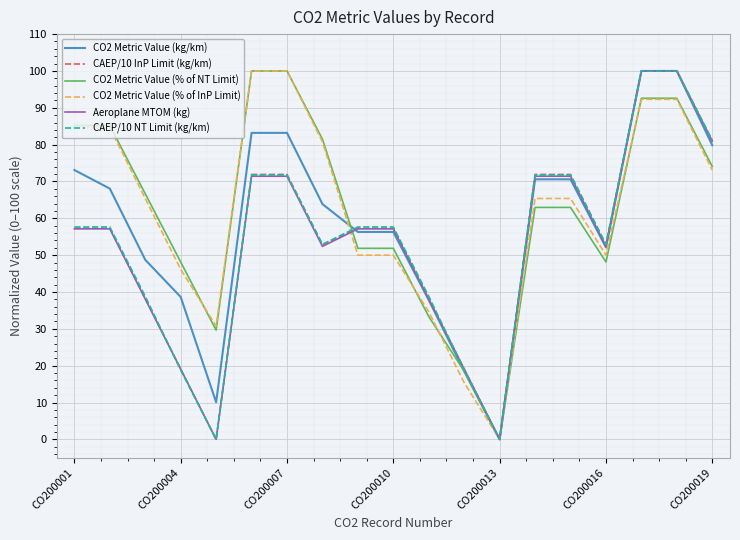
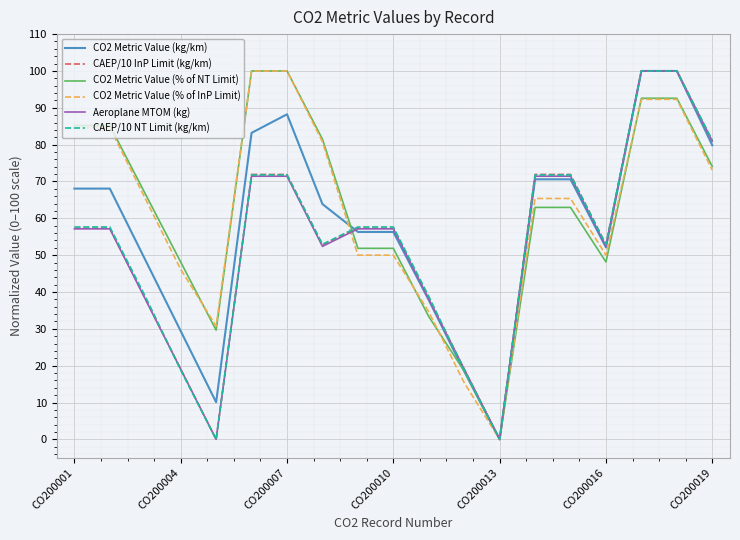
CO2 Metric Value (kg/km), CO200001: 73 -> 68
CO2 Metric Value (kg/km), CO200004: 39 -> 29
CO2 Metric Value (kg/km), CO200007: 83 -> 88
